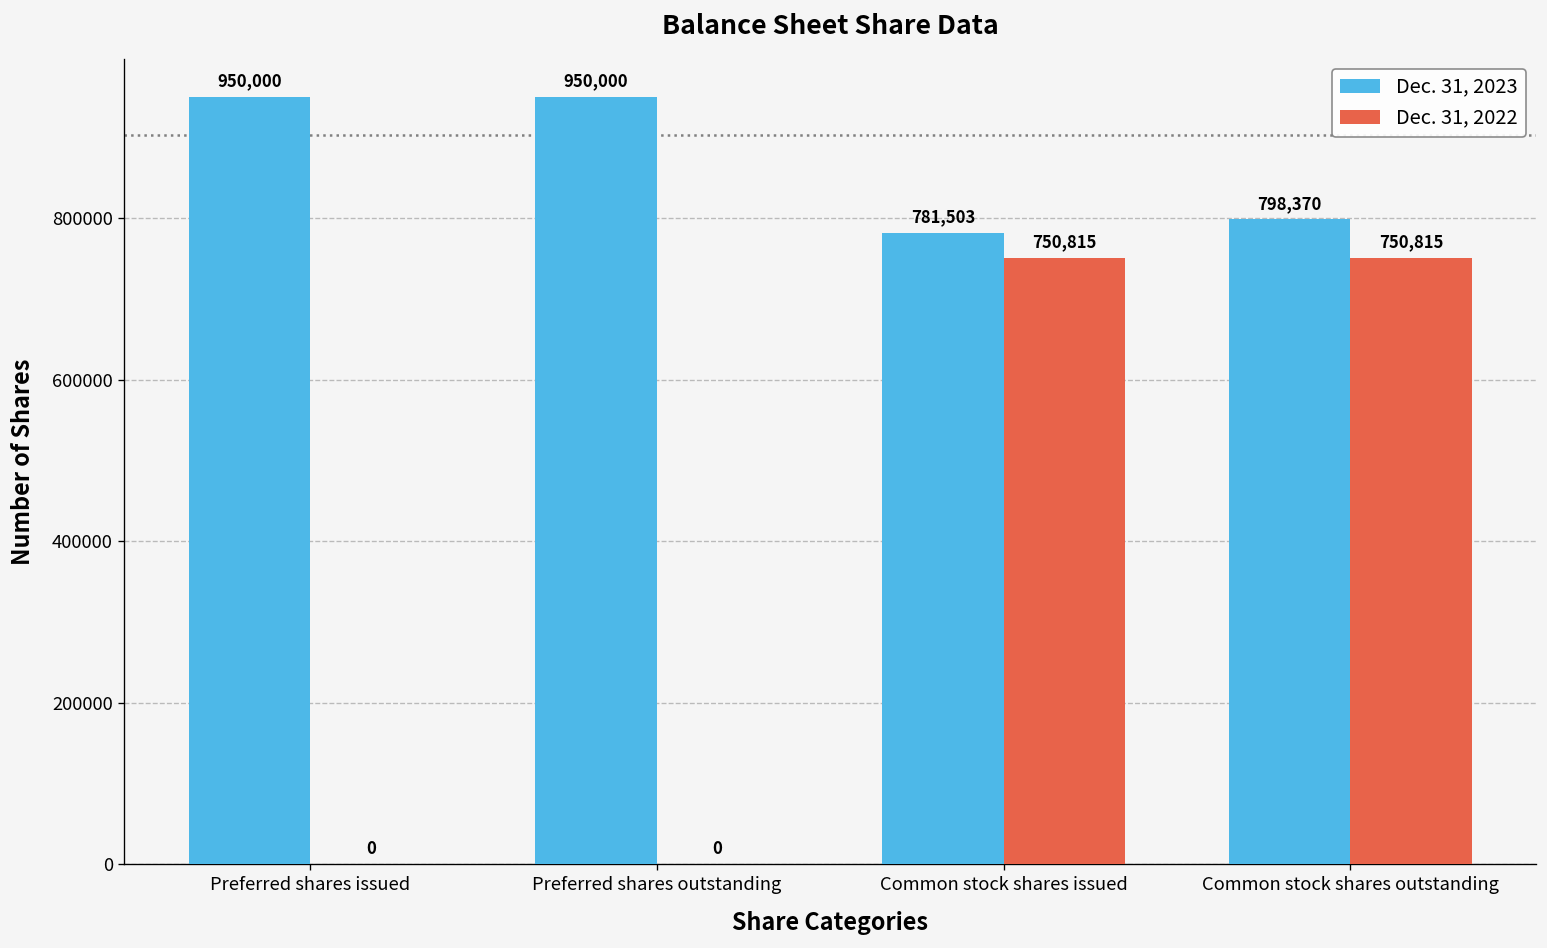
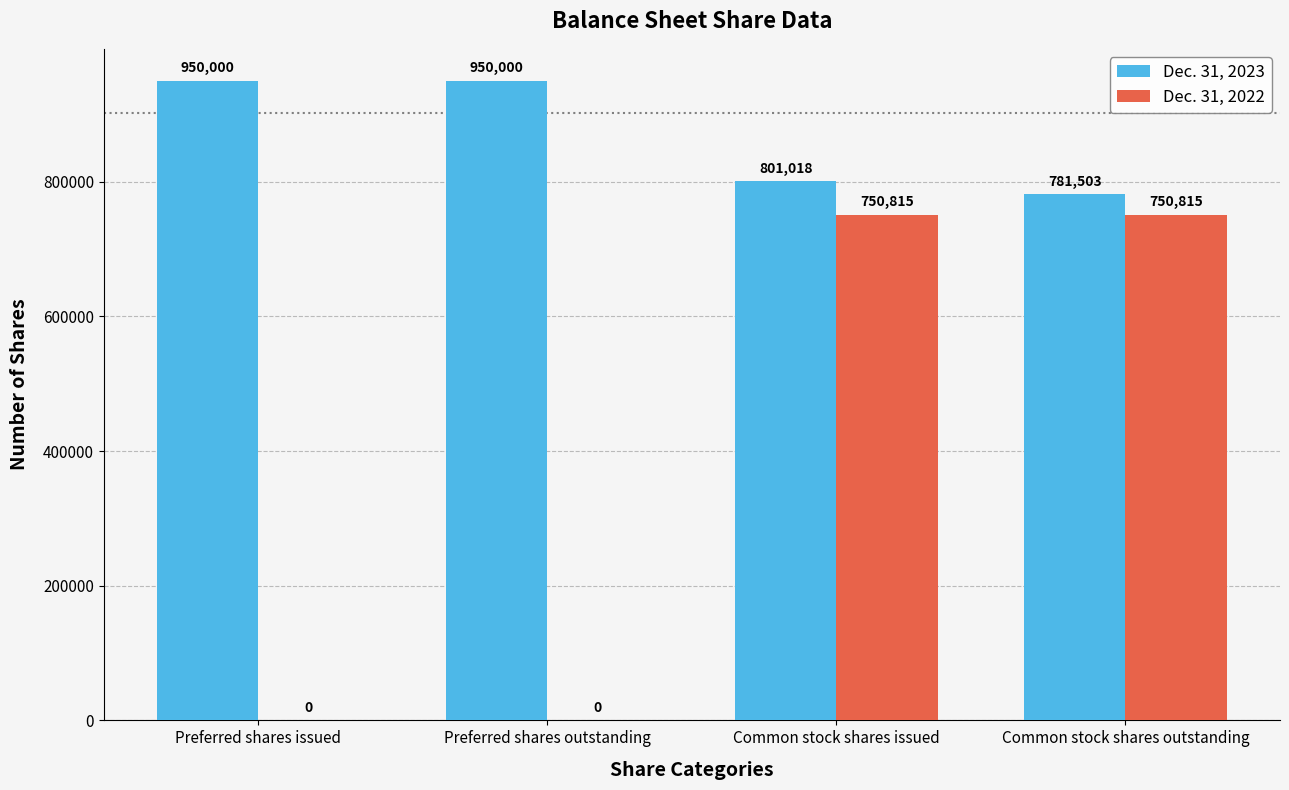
Dec. 31, 2023, Common stock shares issued: 781,503 -> 801,018
Dec. 31, 2023, Common stock shares outstanding: 798,370 -> 781,503
